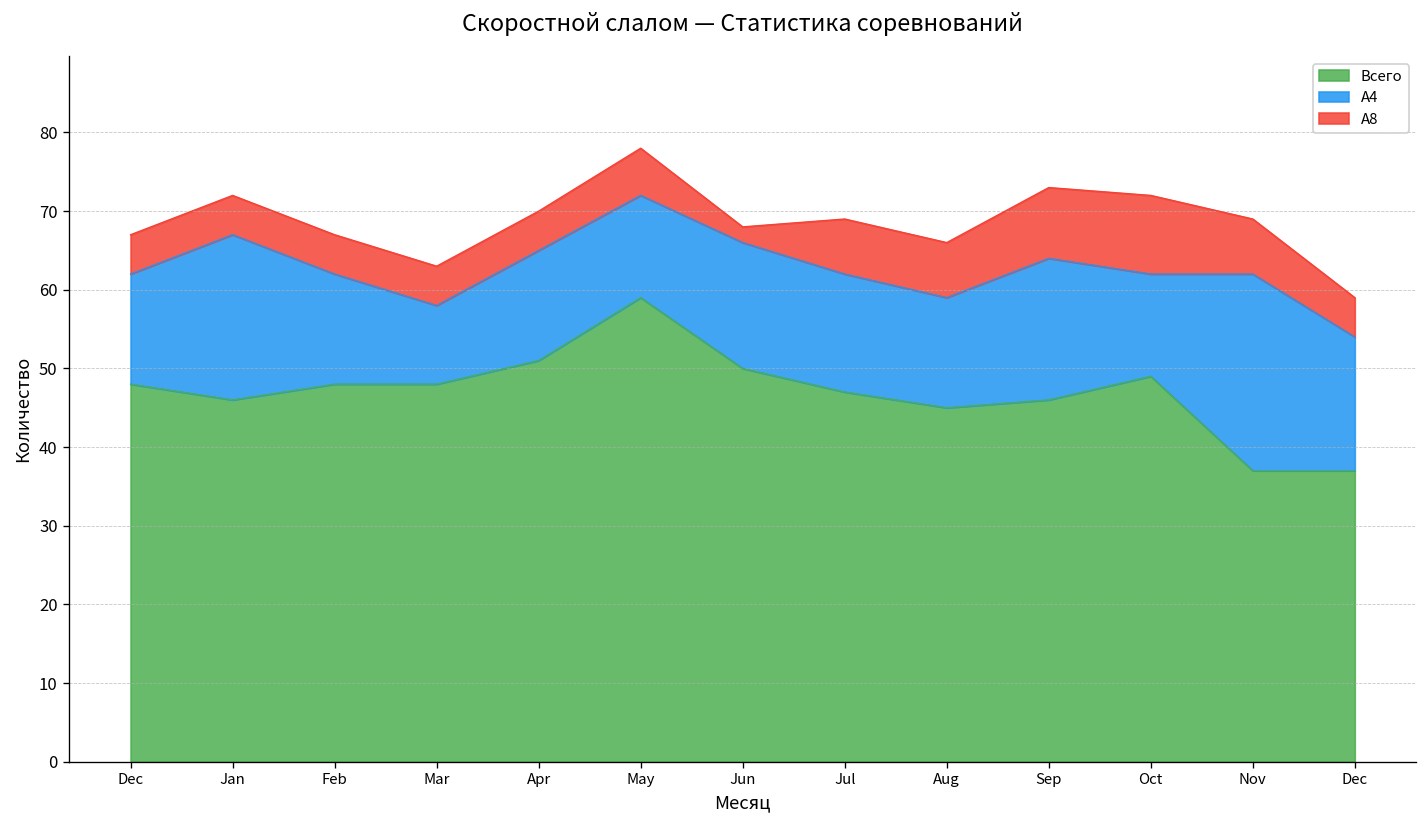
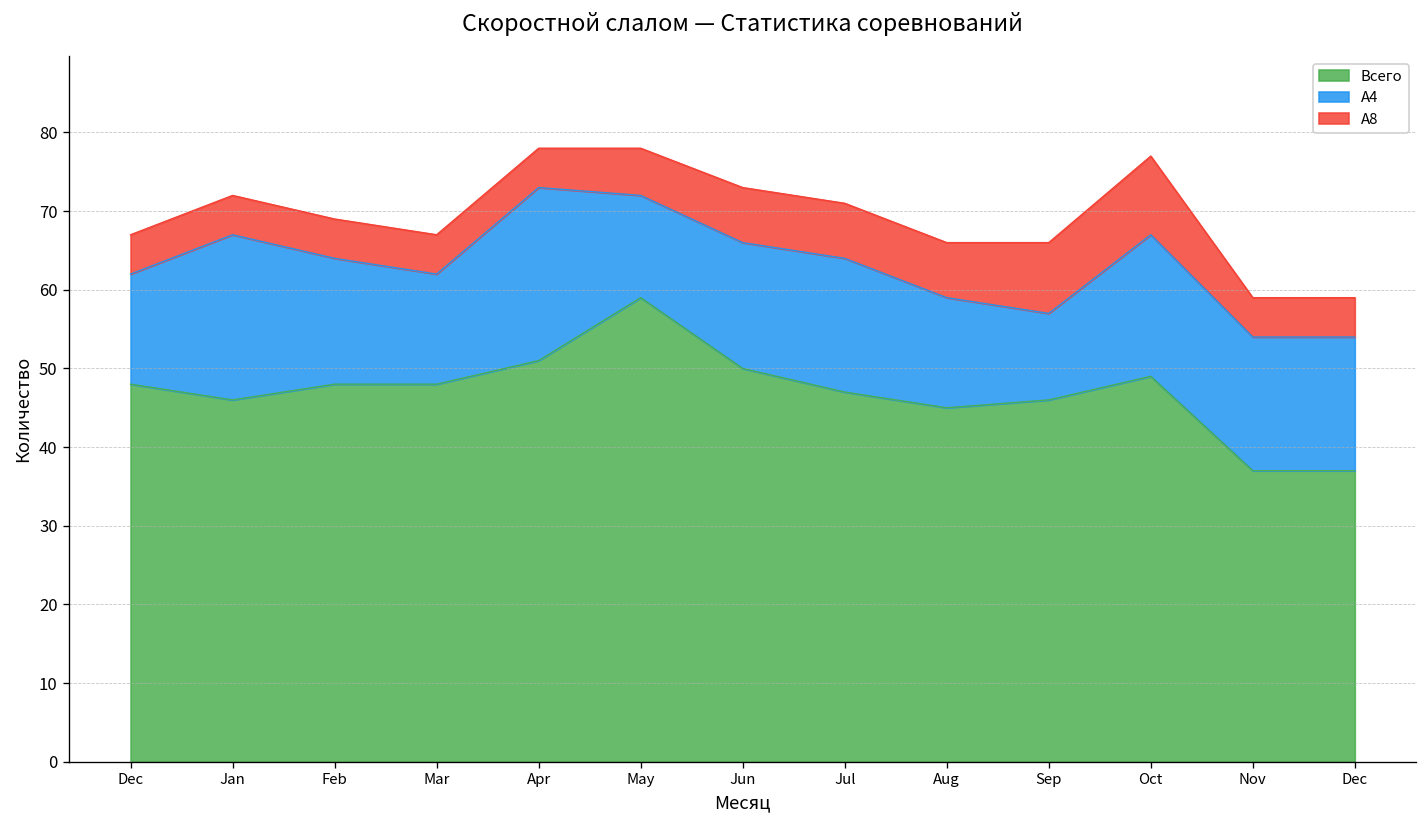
А4, Feb: 14 -> 16
А4, Mar: 10 -> 14
А4, Apr: 14 -> 22
A8, Jun: 2 -> 7
А4, Jul: 15 -> 17
А4, Sep: 18 -> 11
А4, Oct: 13 -> 18
А4, Nov: 25 -> 17
A8, Nov: 7 -> 5
